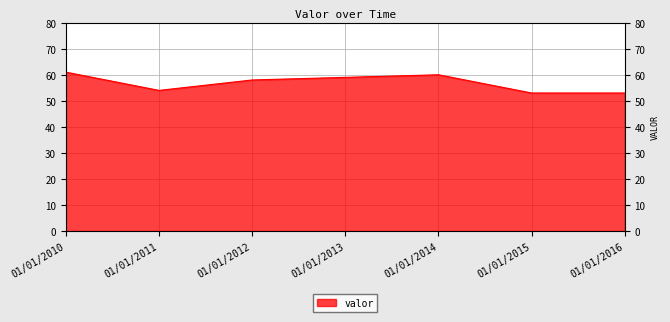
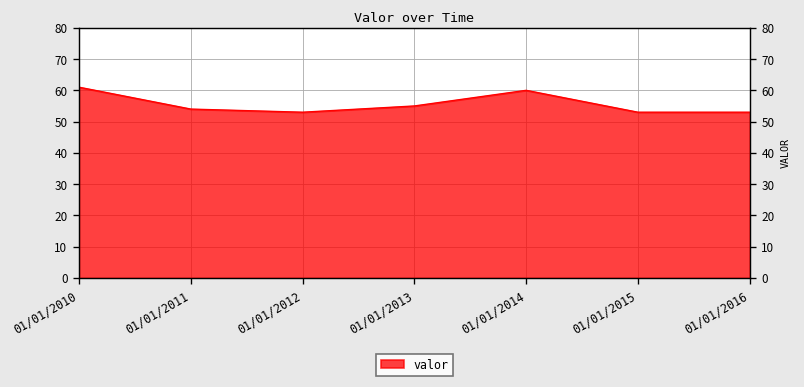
01/01/2012: 58 -> 53
01/01/2013: 59 -> 55
